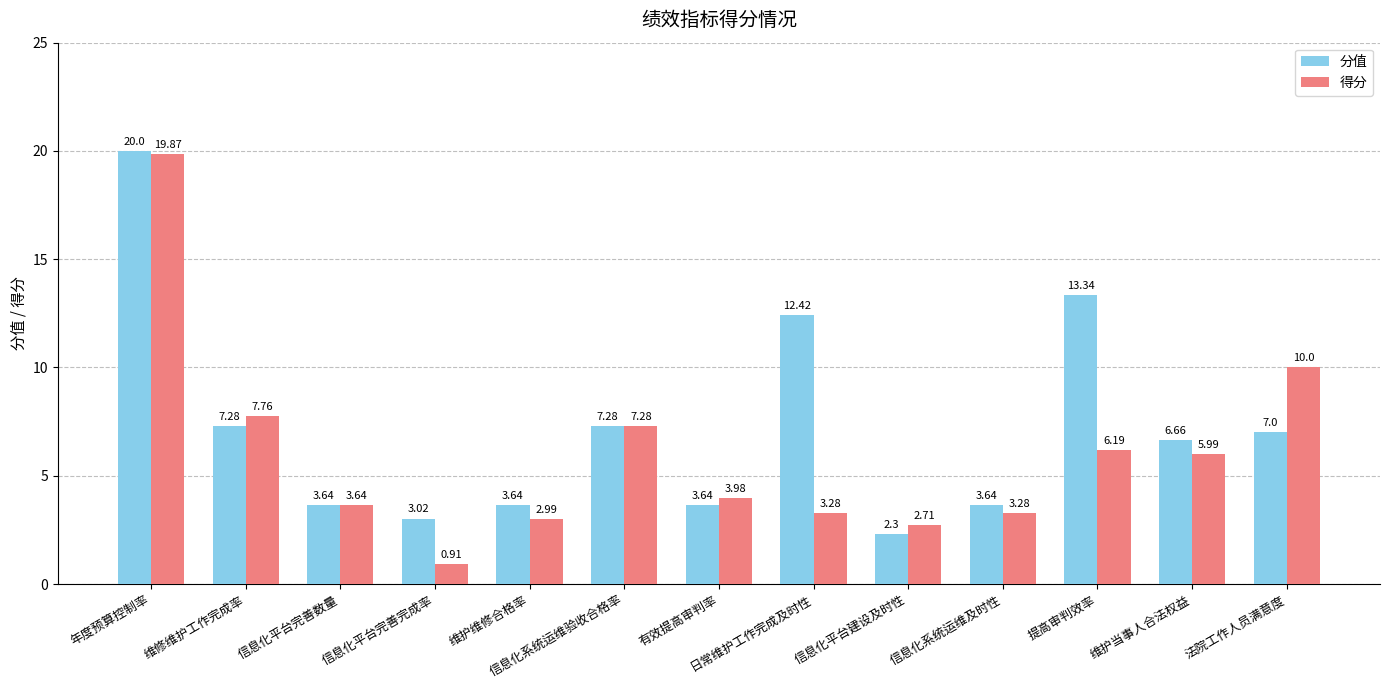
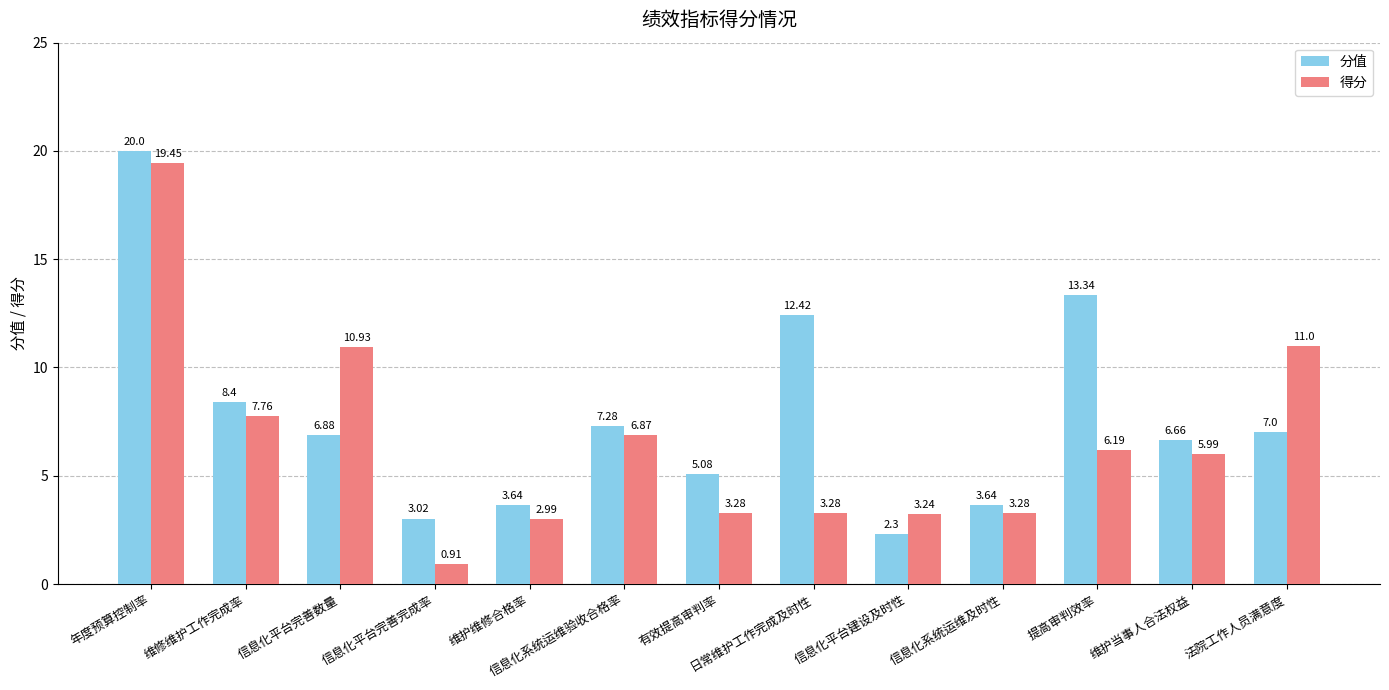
得分, 年度预算控制率: 19.87 -> 19.45
分值, 维修维护工作完成率: 7.28 -> 8.4
分值, 信息化平台完善数量: 3.64 -> 6.88
得分, 信息化平台完善数量: 3.64 -> 10.93
得分, 信息化系统运维验收合格率: 7.28 -> 6.87
分值, 有效提高审判率: 3.64 -> 5.08
得分, 有效提高审判率: 3.98 -> 3.28
得分, 信息化平台建设及时性: 2.71 -> 3.24
得分, 法院工作人员满意度: 10.0 -> 11.0
